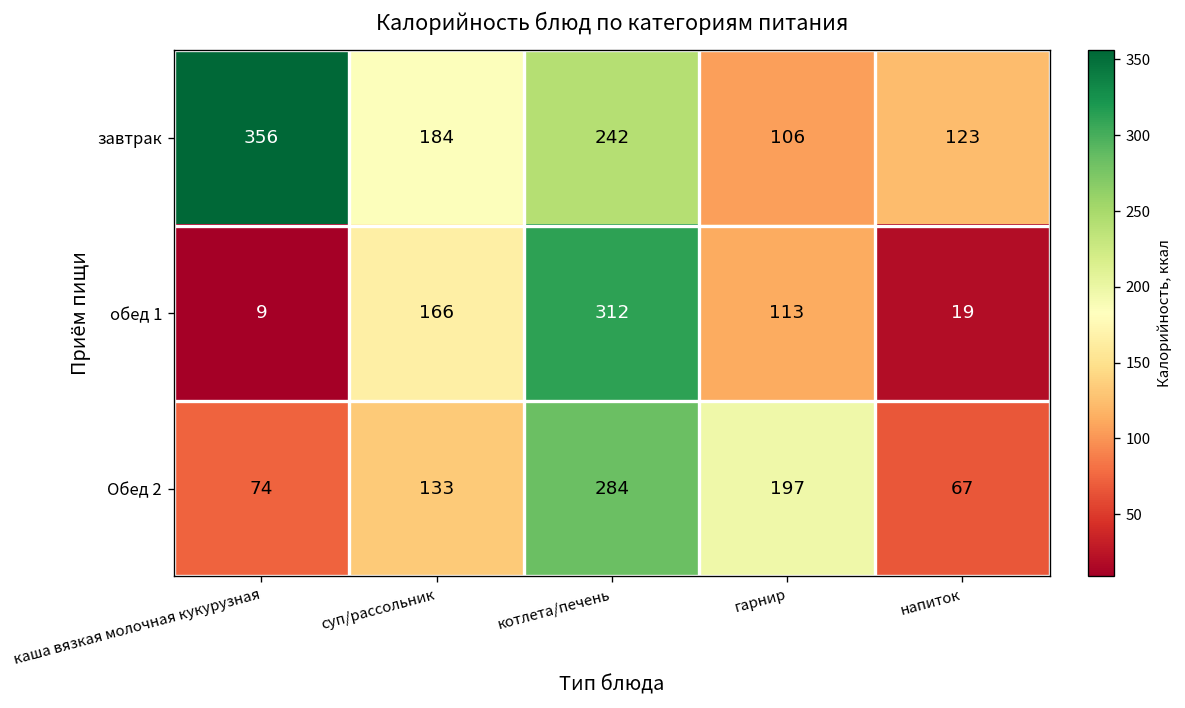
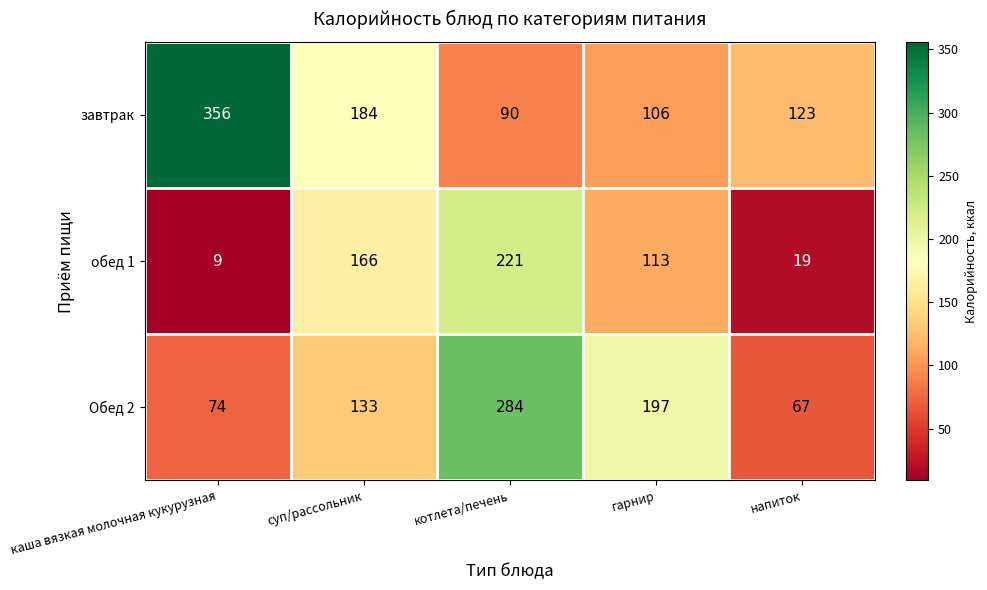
завтрак, котлета/печень: 242 -> 90
обед 1, котлета/печень: 312 -> 221
